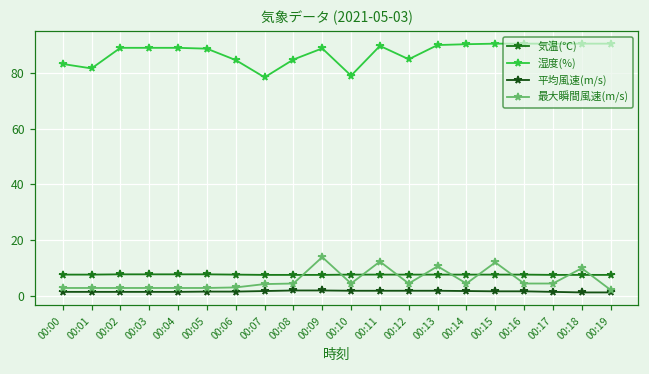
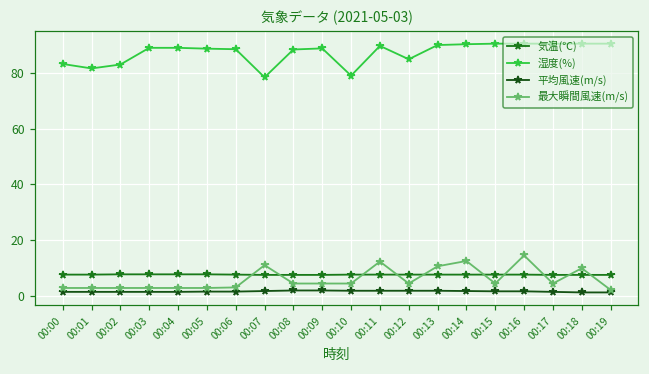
湿度(%), 00:02: 89 -> 83
湿度(%), 00:06: 85 -> 89
最大瞬間風速(m/s), 00:07: 4 -> 11
湿度(%), 00:08: 85 -> 89
最大瞬間風速(m/s), 00:09: 14 -> 4
最大瞬間風速(m/s), 00:14: 4 -> 13
最大瞬間風速(m/s), 00:15: 12 -> 4
最大瞬間風速(m/s), 00:16: 4 -> 15
